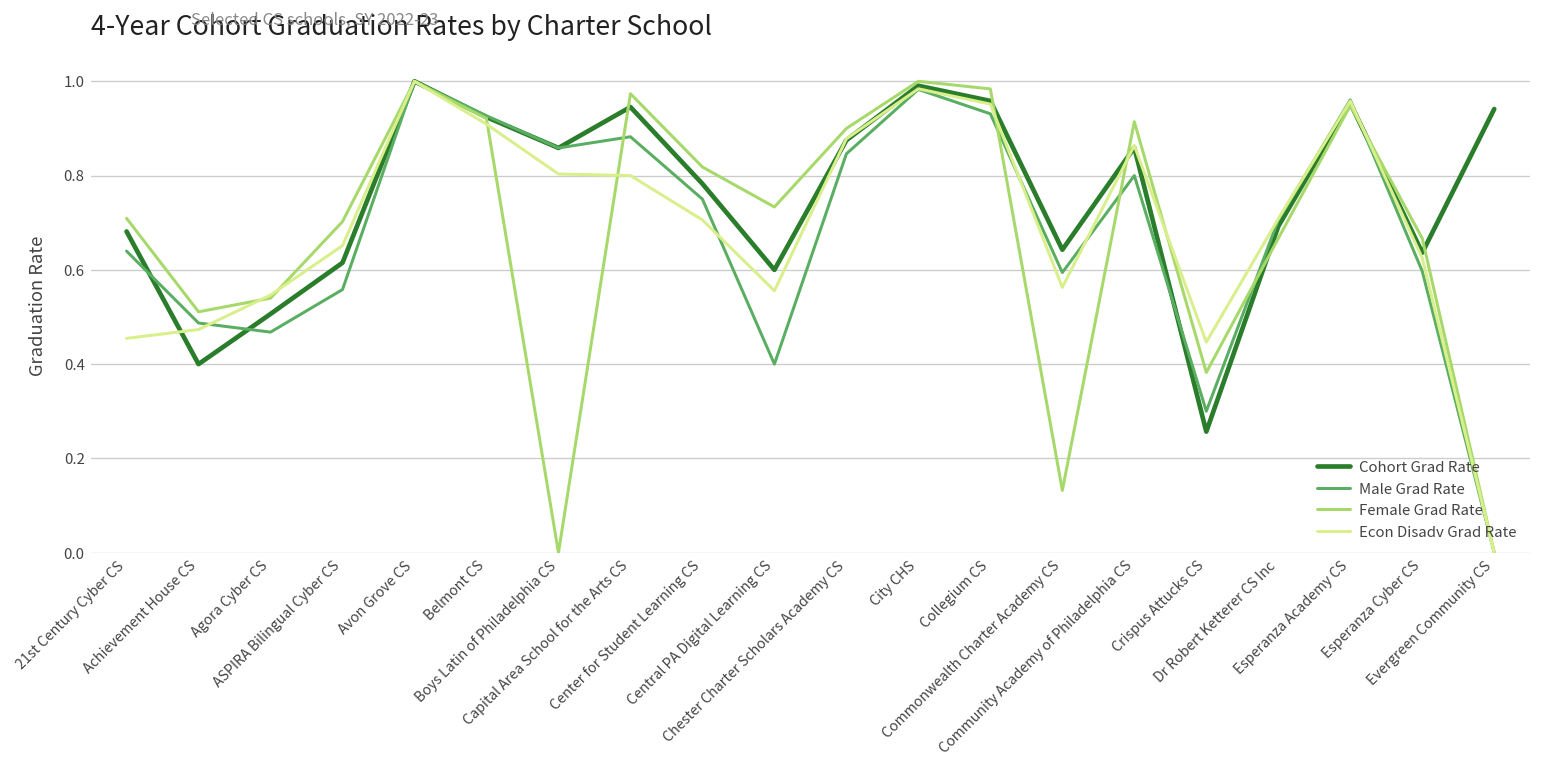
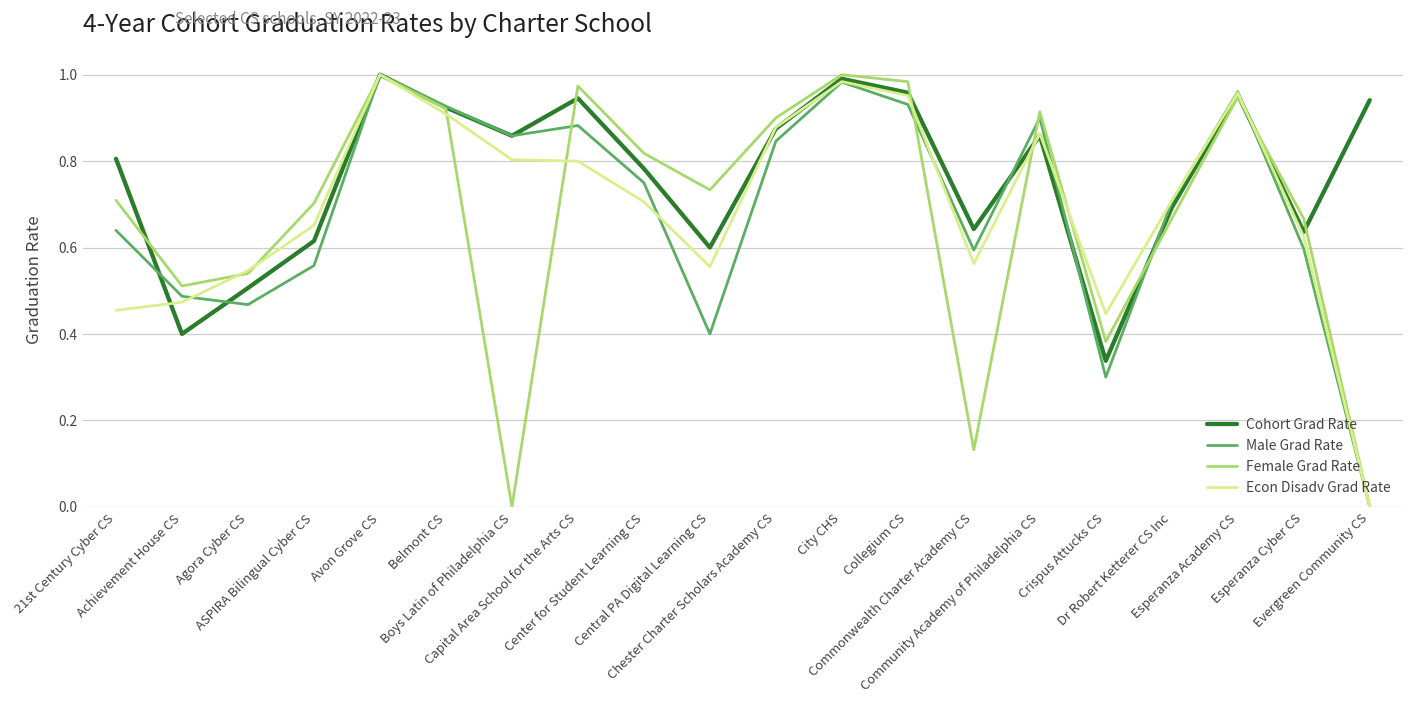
Cohort Grad Rate, 21st Century Cyber CS: 0.68 -> 0.81
Male Grad Rate, Community Academy of Philadelphia CS: 0.8 -> 0.9
Cohort Grad Rate, Crispus Attucks CS: 0.26 -> 0.34
